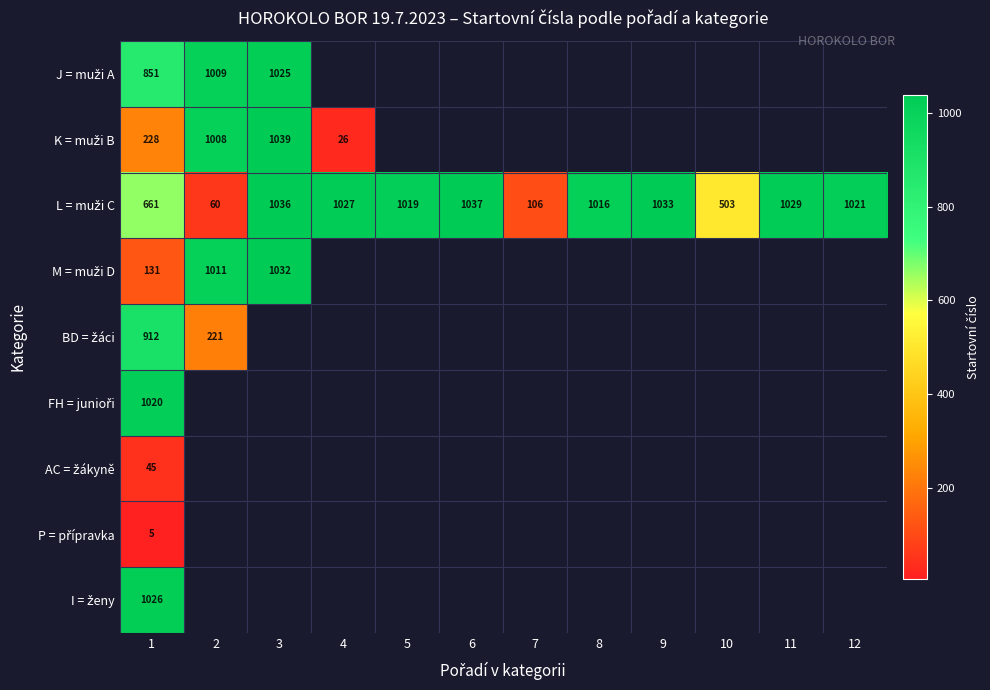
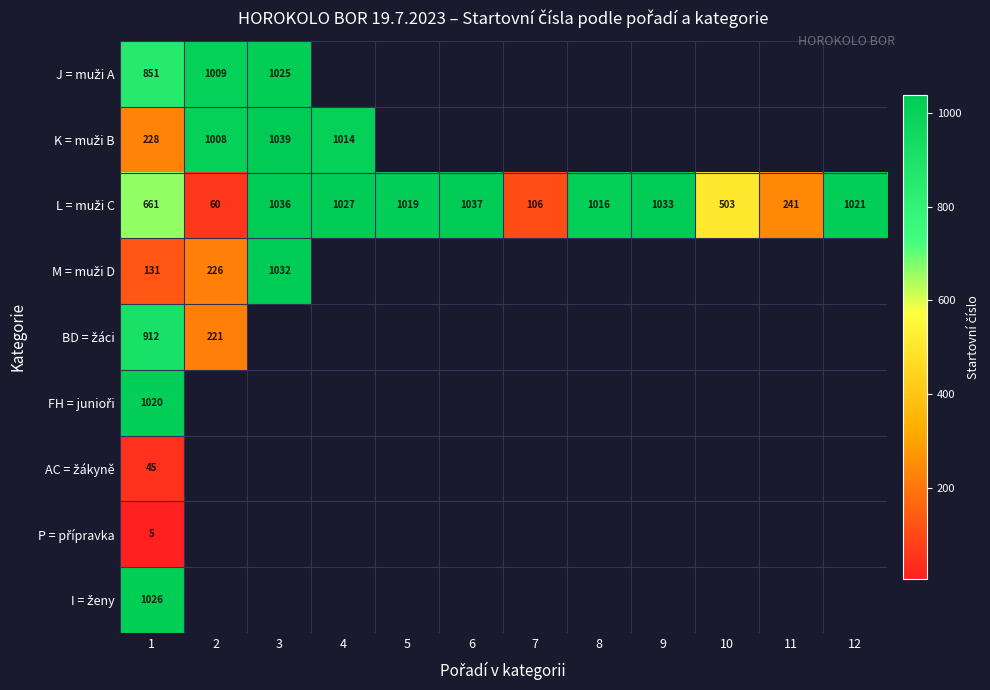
K = muži B, 4: 26 -> 1014
L = muži C, 11: 1029 -> 241
M = muži D, 2: 1011 -> 226
